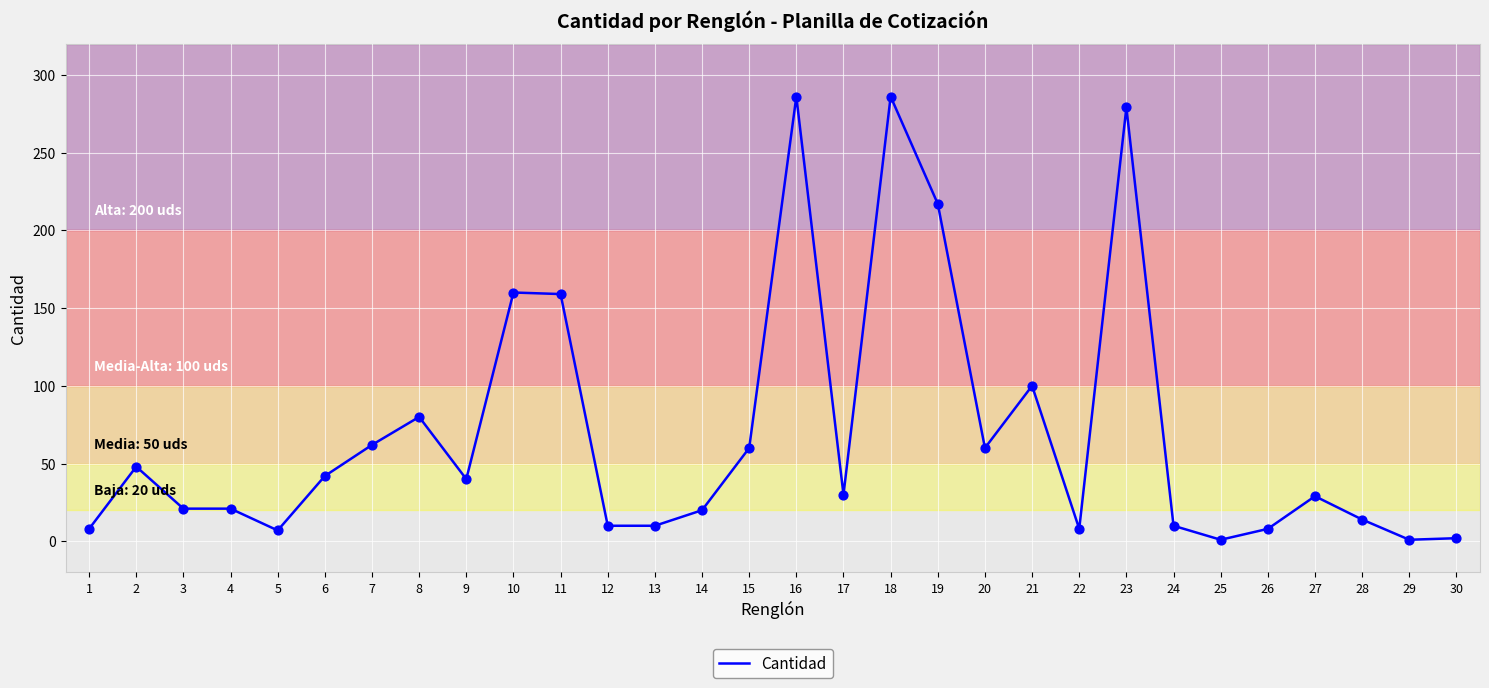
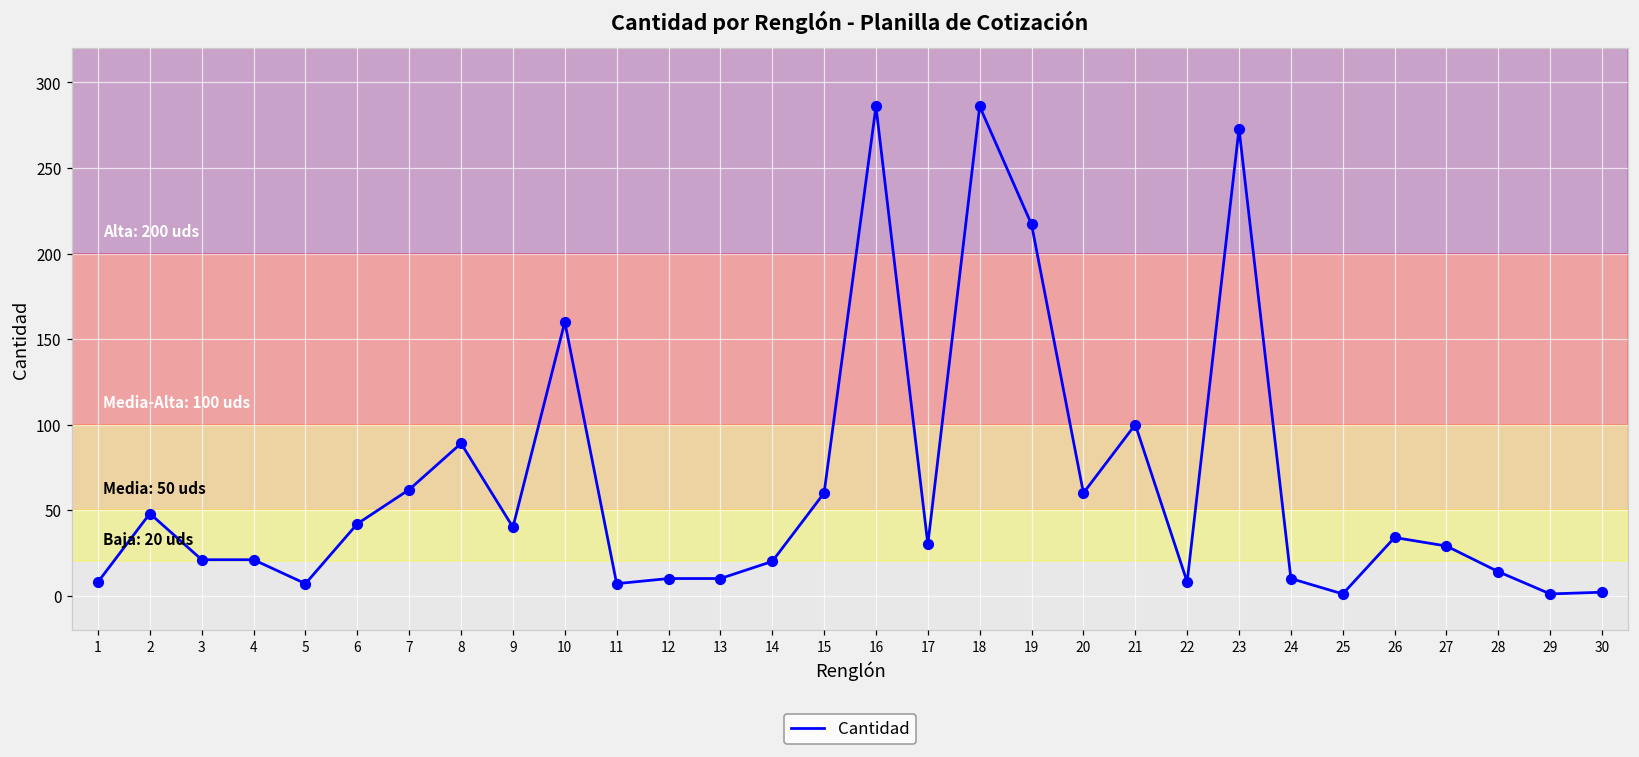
8: 80 -> 89
11: 159 -> 7
23: 279 -> 273
26: 8 -> 34
